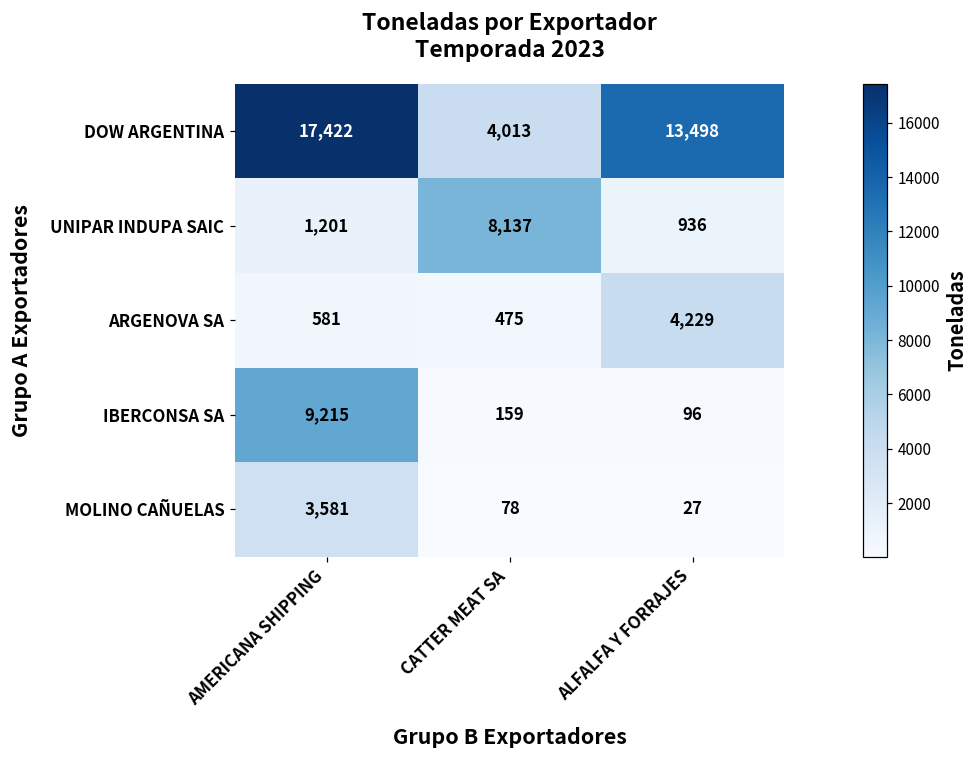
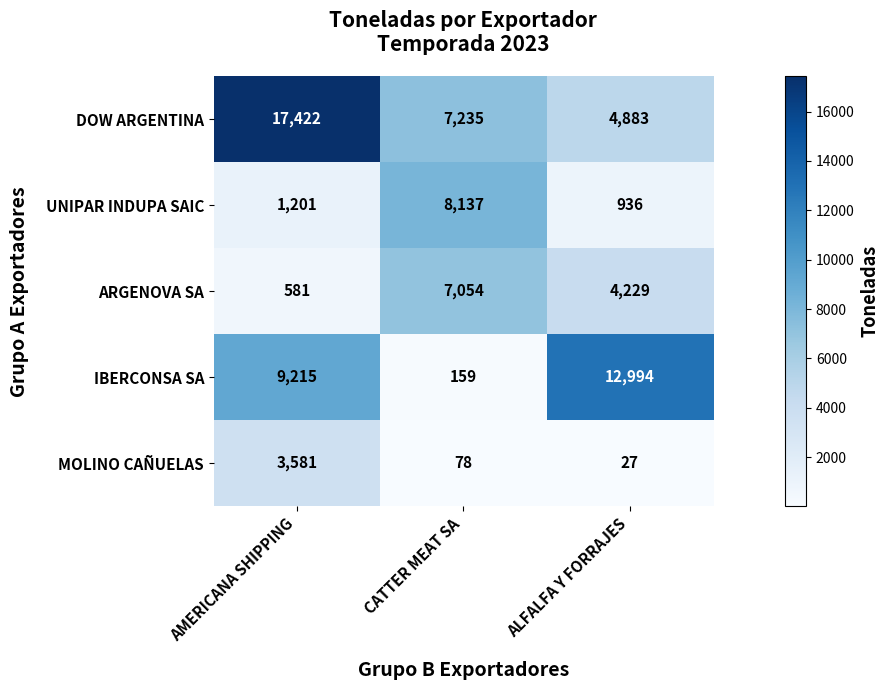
DOW ARGENTINA, CATTER MEAT SA: 4,013 -> 7,235
DOW ARGENTINA, ALFALFA Y FORRAJES: 13,498 -> 4,883
ARGENOVA SA, CATTER MEAT SA: 475 -> 7,054
IBERCONSA SA, ALFALFA Y FORRAJES: 96 -> 12,994
